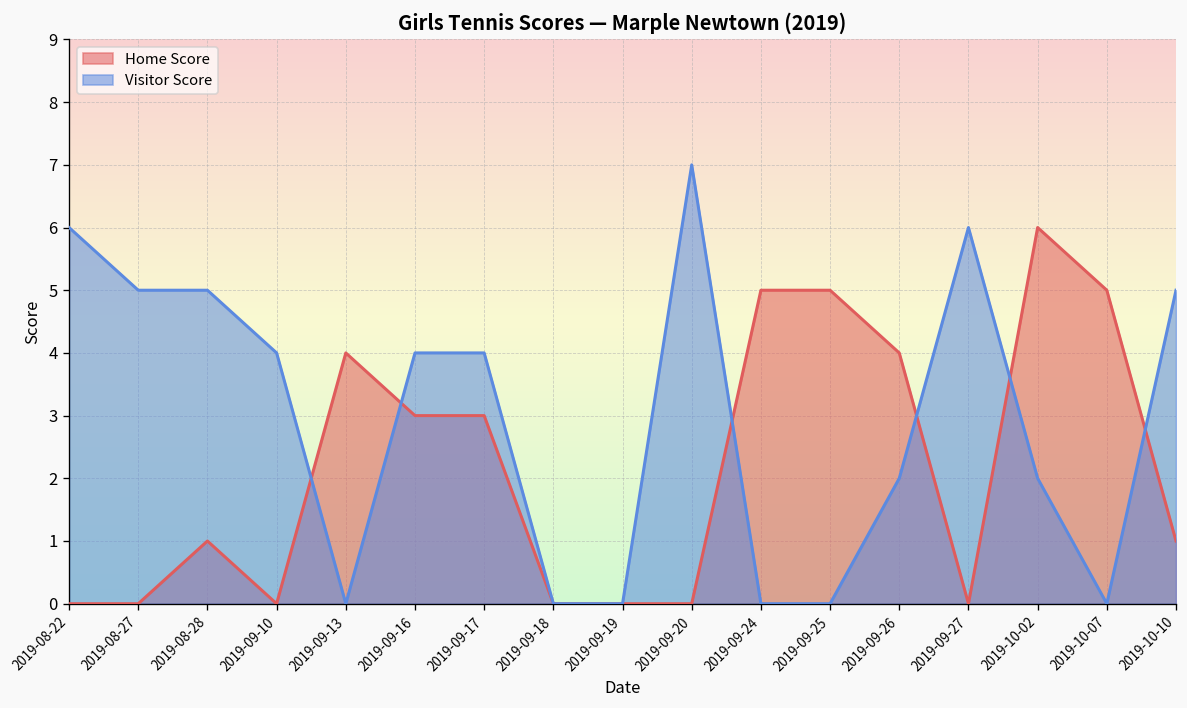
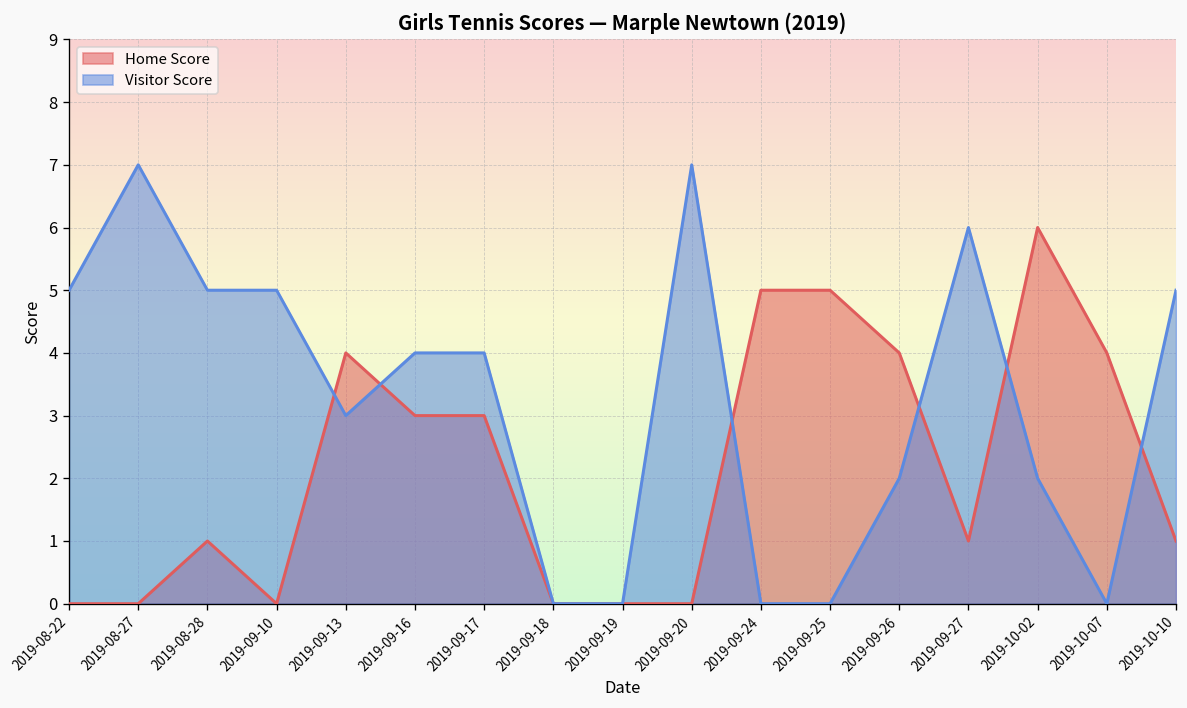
Visitor Score, 2019-08-22: 6 -> 5
Visitor Score, 2019-08-27: 5 -> 7
Visitor Score, 2019-09-10: 4 -> 5
Visitor Score, 2019-09-13: 0 -> 3
Home Score, 2019-09-27: 0 -> 1
Home Score, 2019-10-07: 5 -> 4
